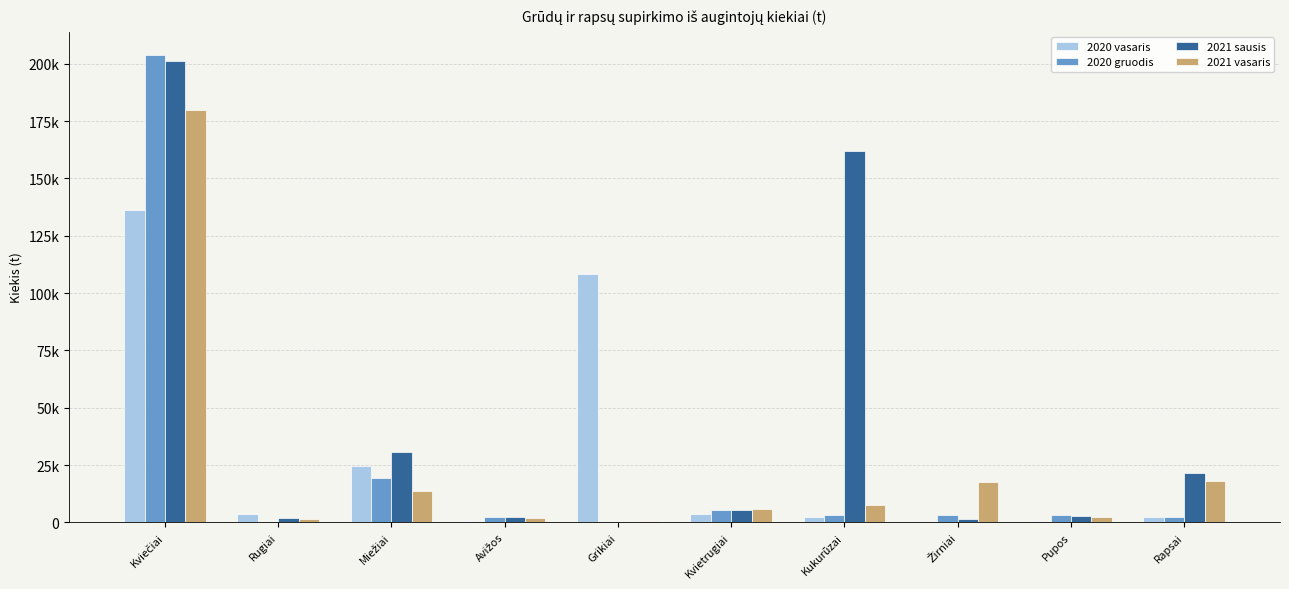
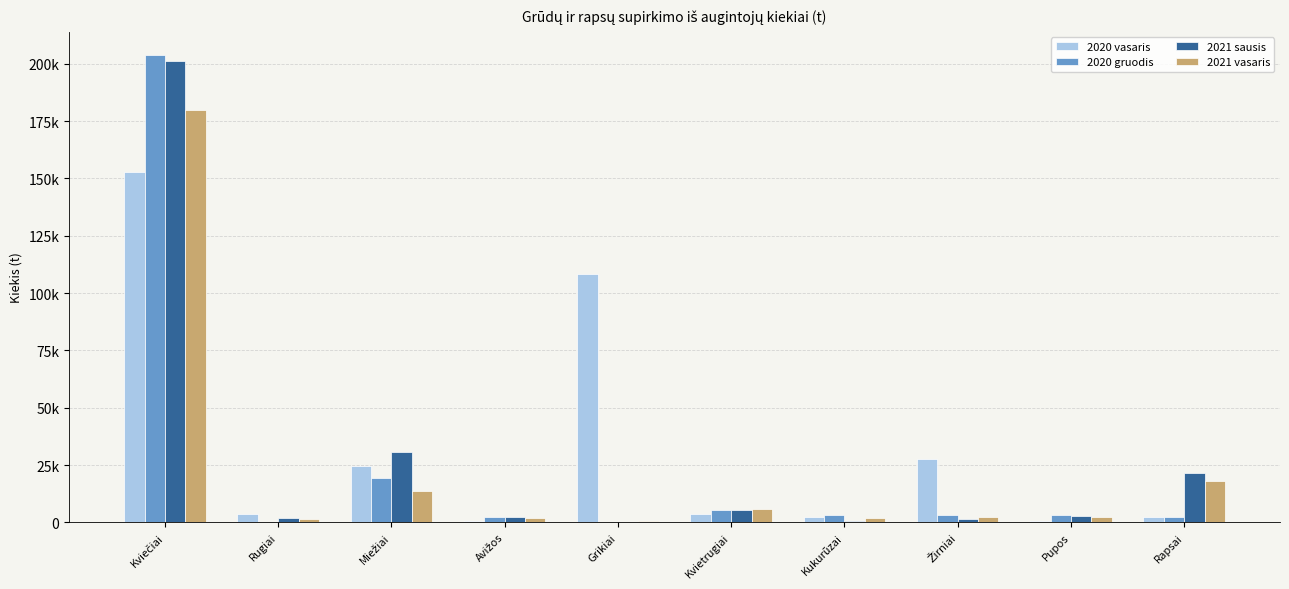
2020 vasaris, Kviečiai: 136000 -> 153000
2021 sausis, Kukurūzai: 162000 -> 0
2021 vasaris, Kukurūzai: 8000 -> 2000
2020 vasaris, Žirniai: 1000 -> 27000
2021 vasaris, Žirniai: 18000 -> 2000
